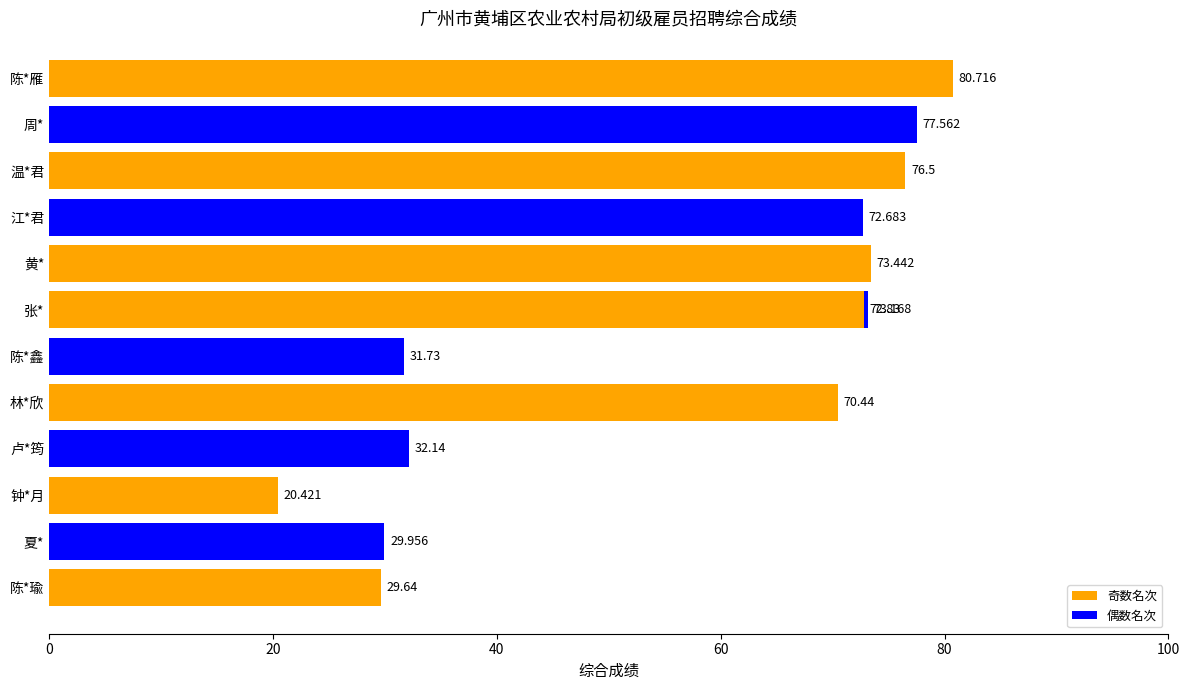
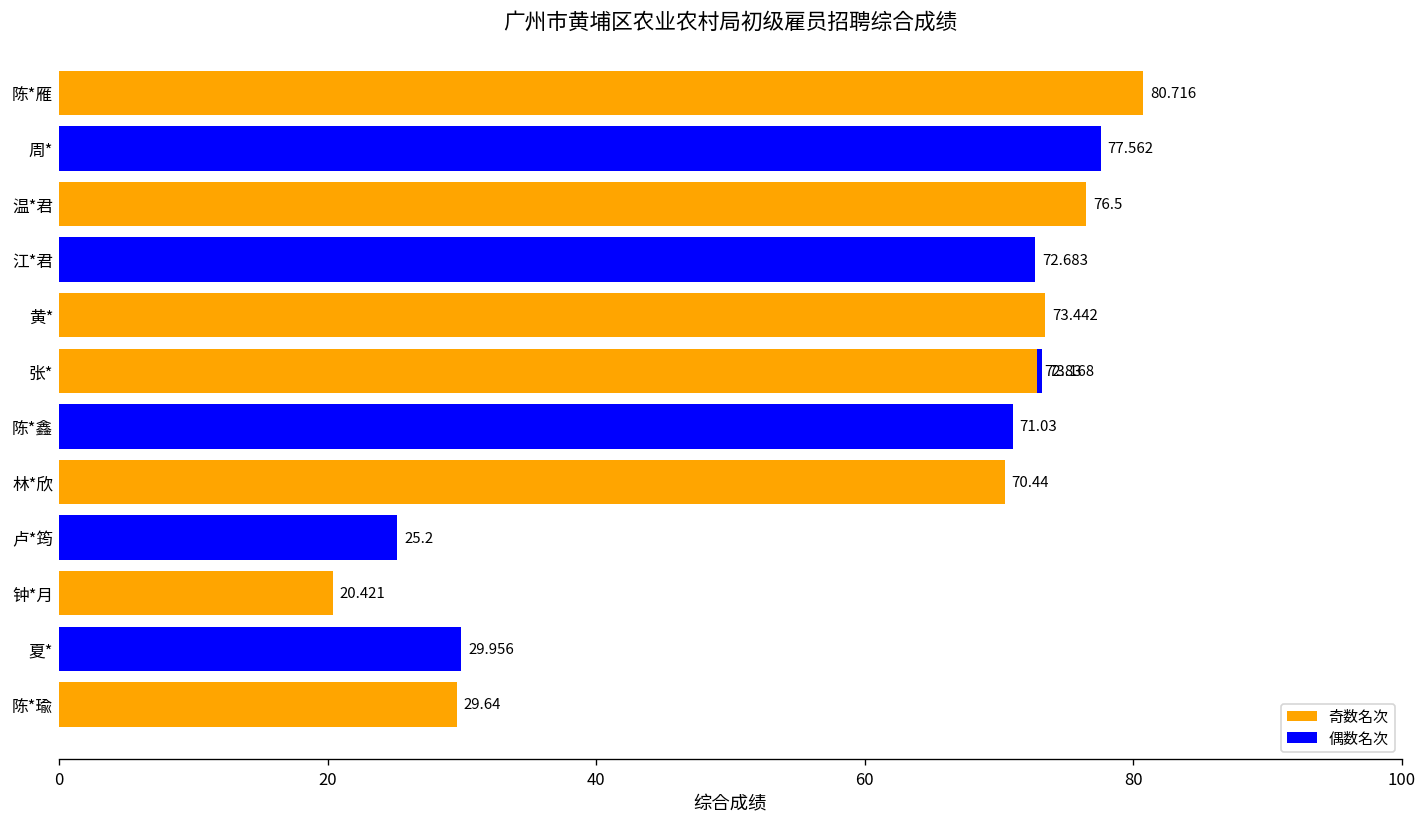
陈*鑫: 31.73 -> 71.03
卢*筠: 32.14 -> 25.2
